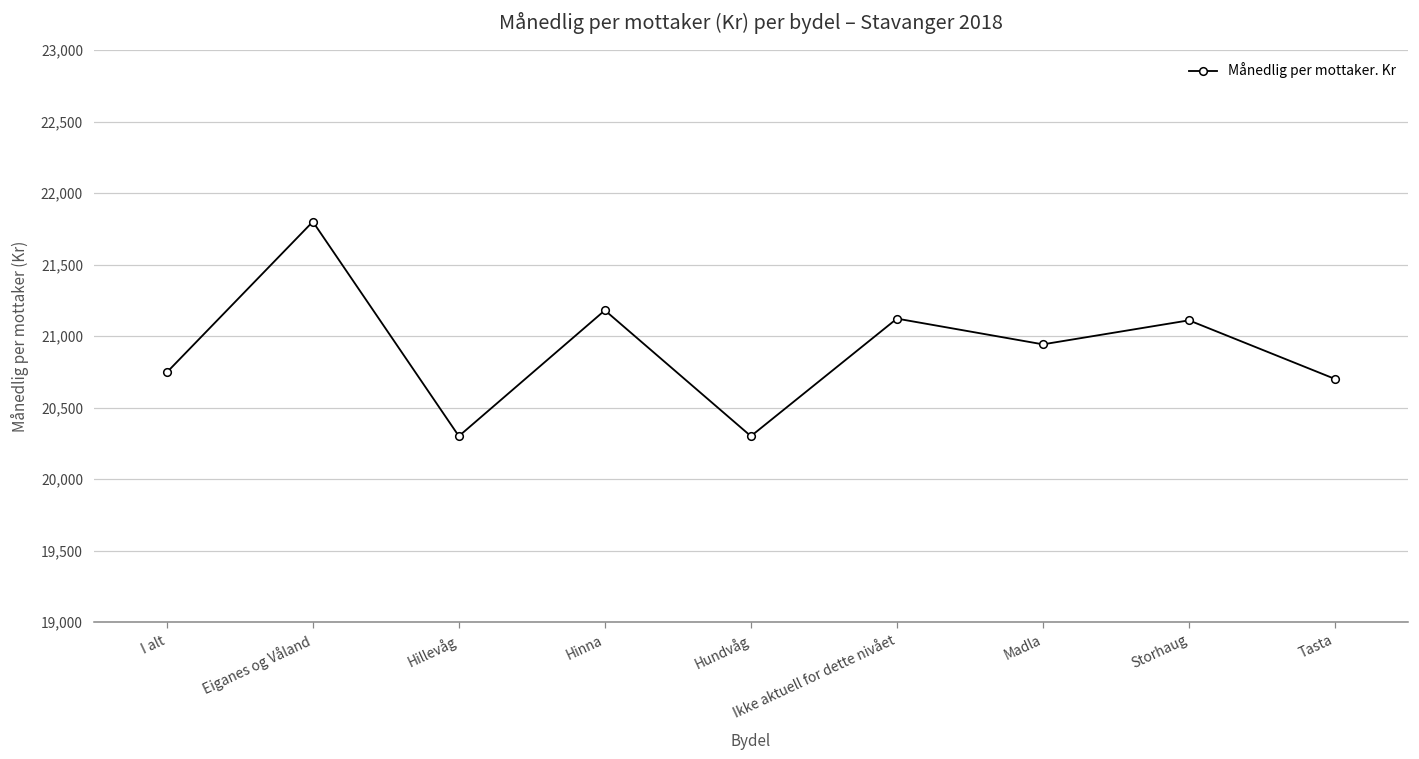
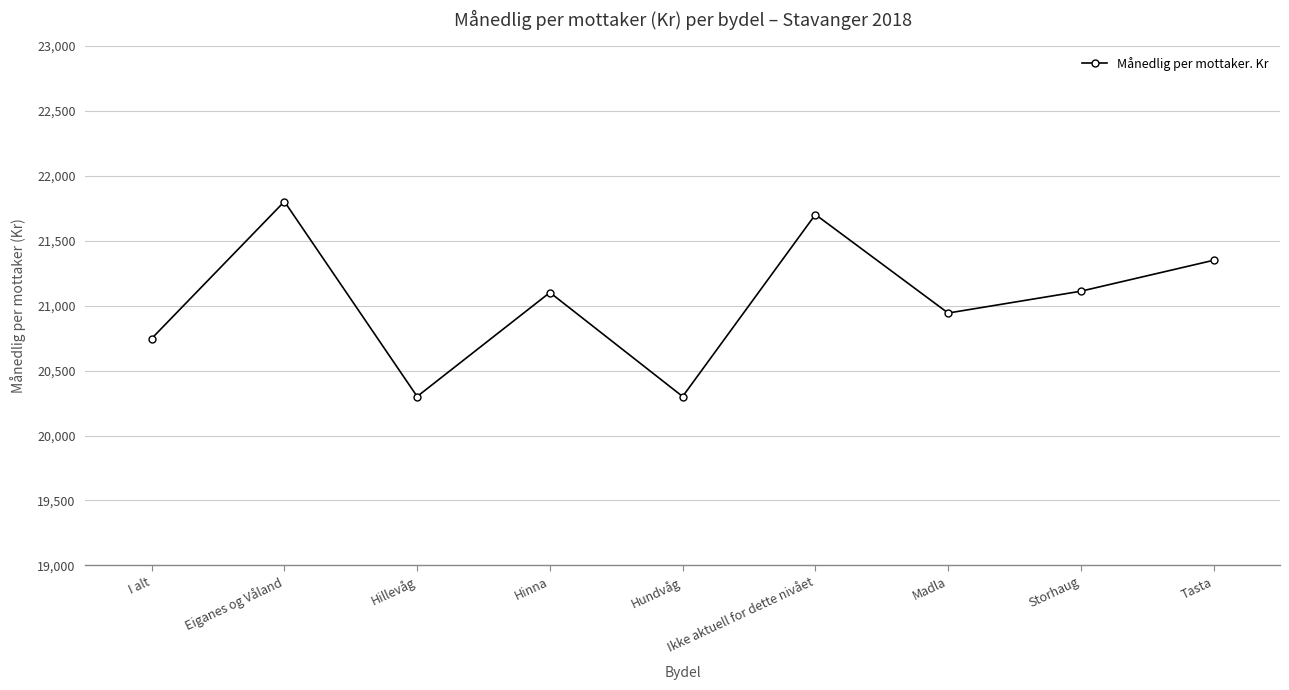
Hinna: 21,180 -> 21,100
Ikke aktuell for dette nivået: 21,120 -> 21,700
Tasta: 20,700 -> 21,350
